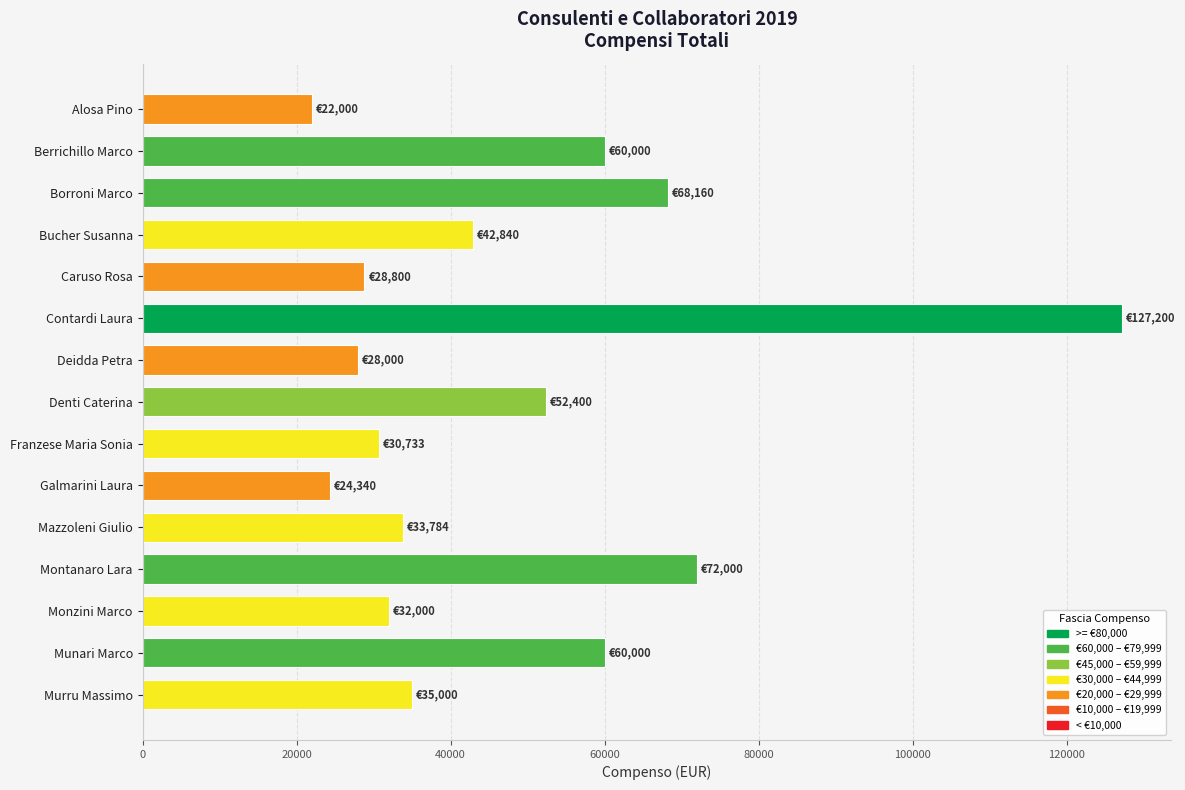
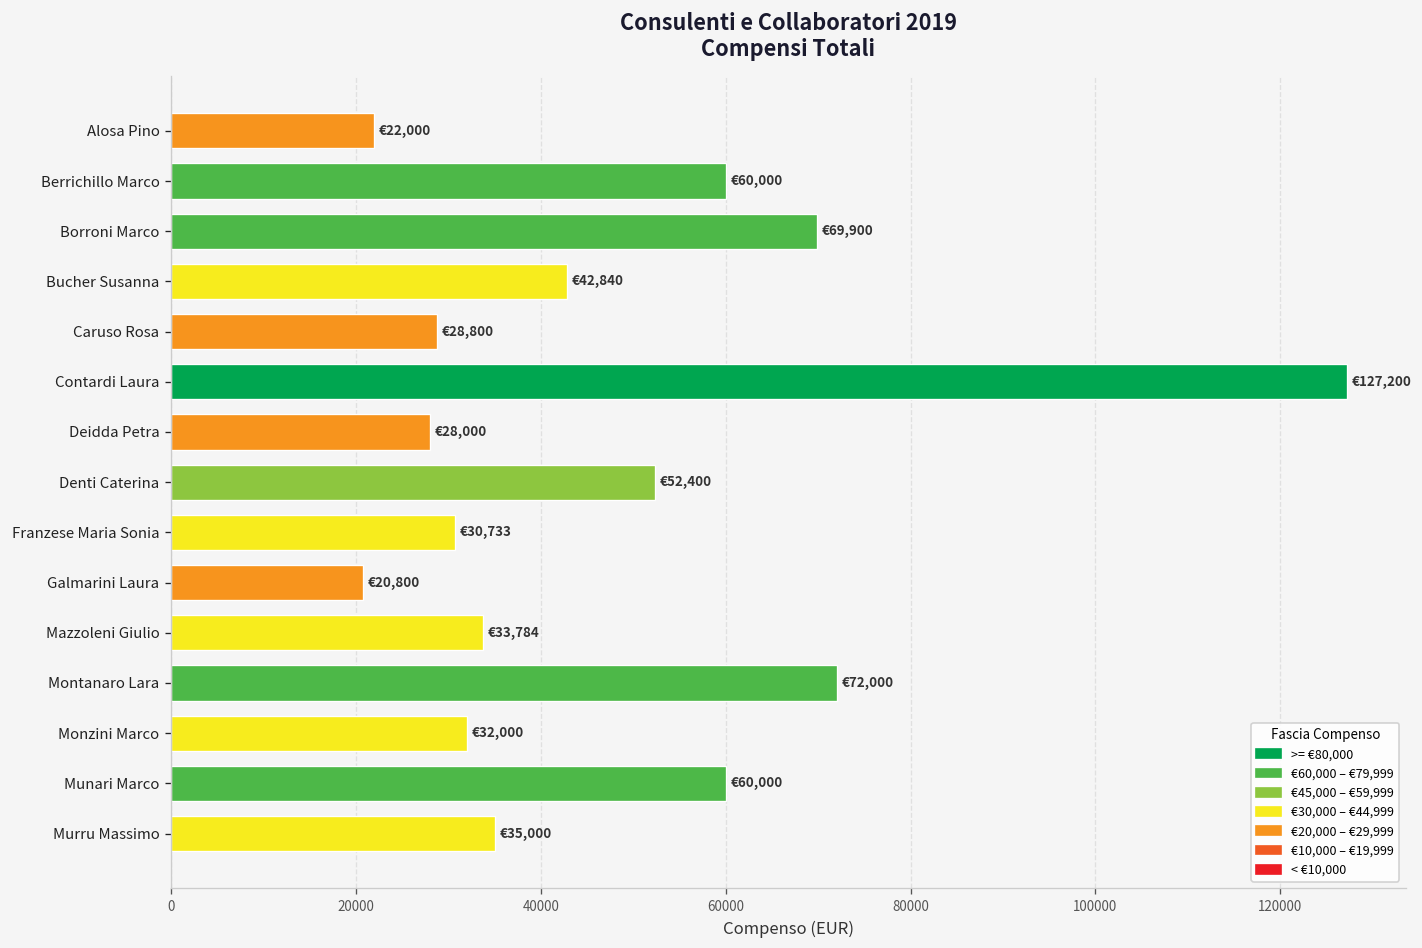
Borroni Marco: €68,160 -> €69,900
Galmarini Laura: €24,340 -> €20,800
